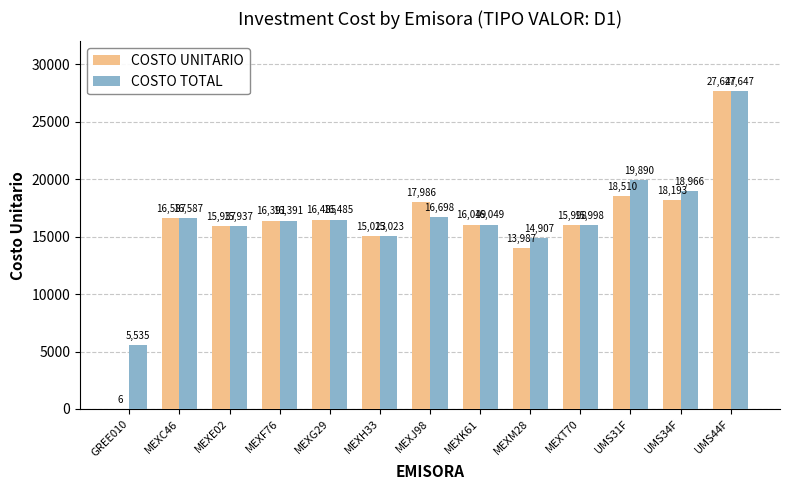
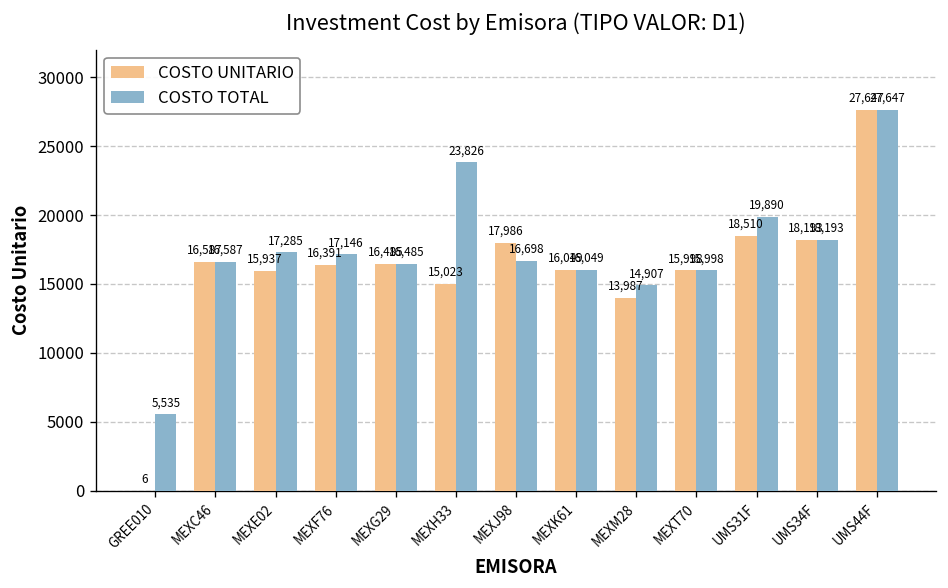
COSTO TOTAL, MEXE02: 15,937 -> 17,285
COSTO TOTAL, MEXF76: 16,391 -> 17,146
COSTO TOTAL, MEXH33: 15,023 -> 23,826
COSTO TOTAL, UMS34F: 18,966 -> 18,193
